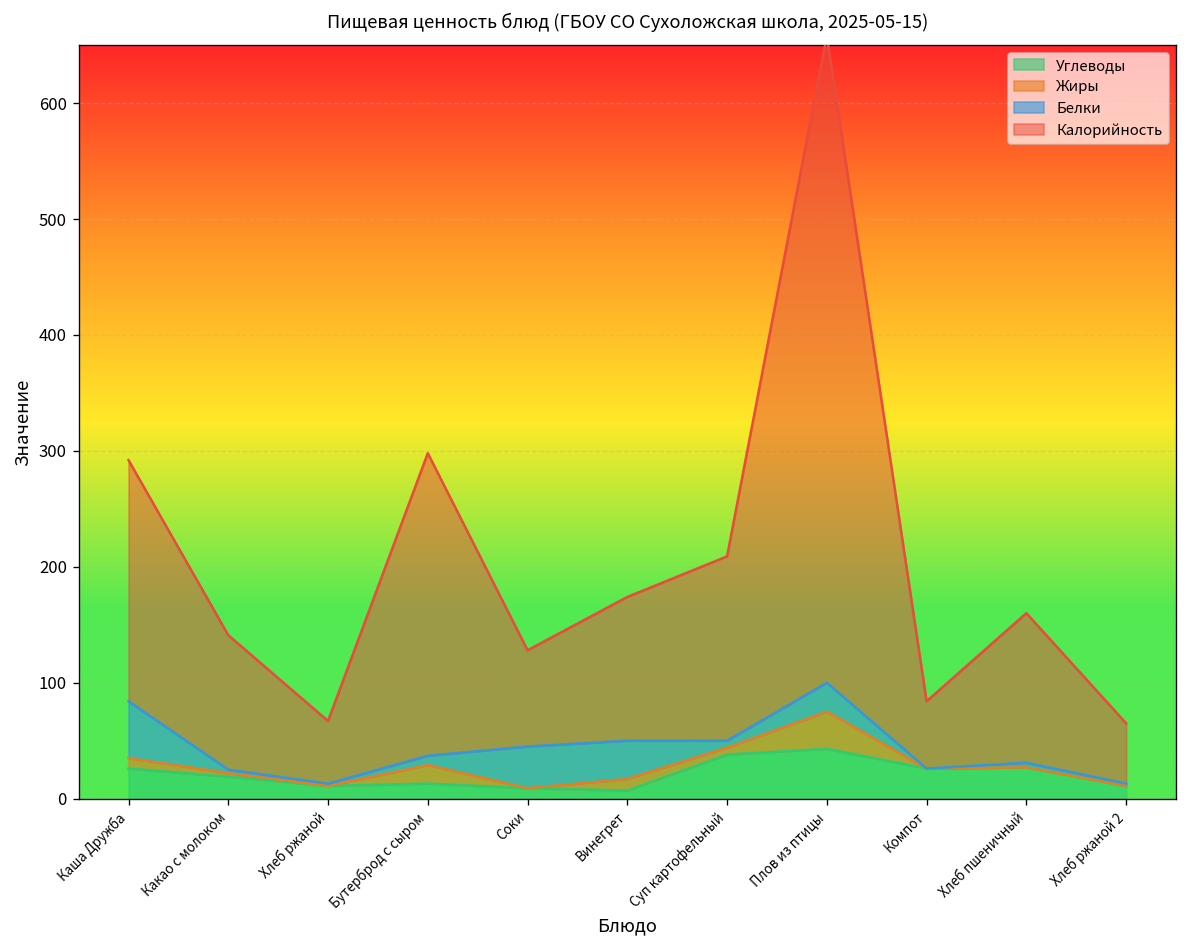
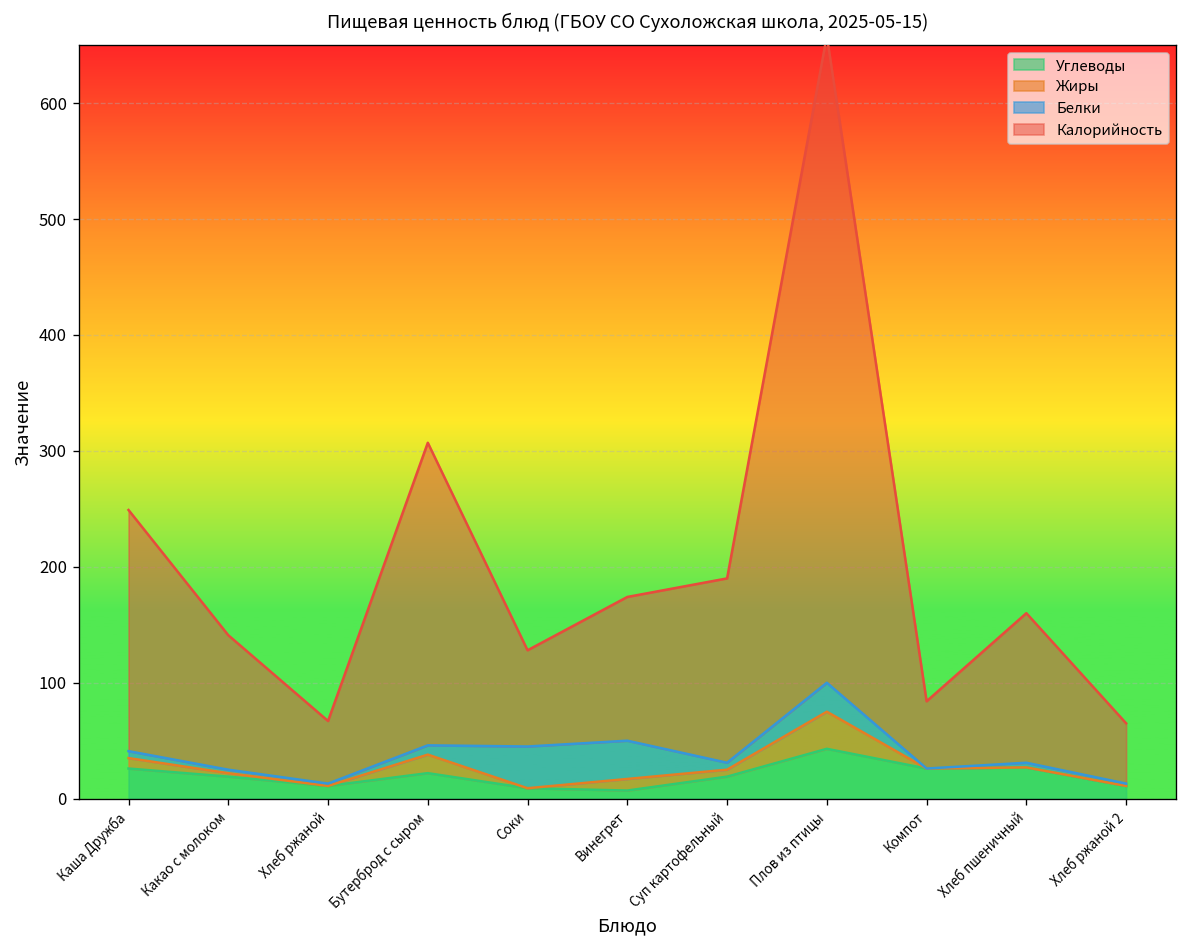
Белки, Каша Дружба: 50 -> 10
Углеводы, Бутерброд с сыром: 10 -> 20
Углеводы, Суп картофельный: 40 -> 20
